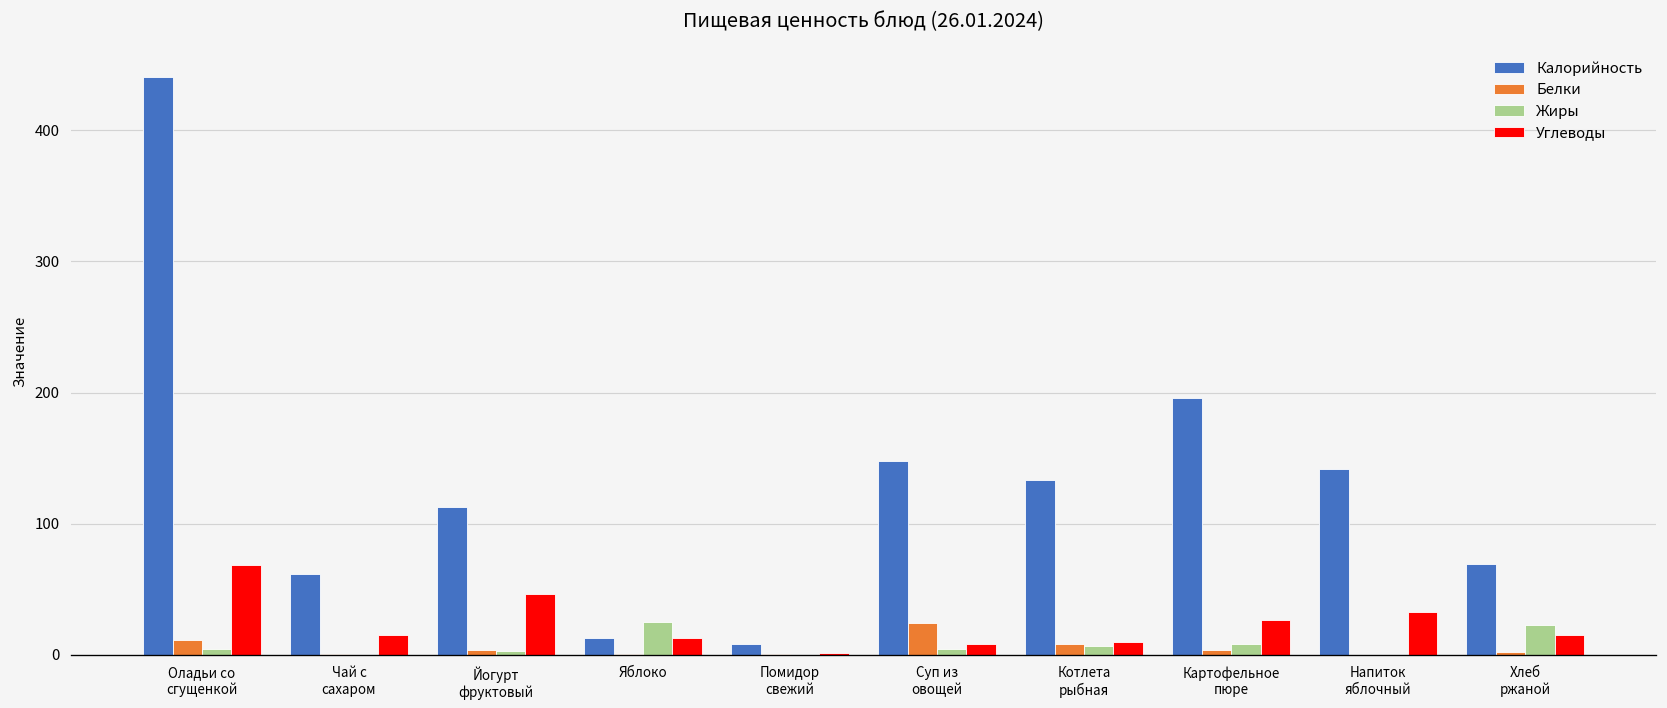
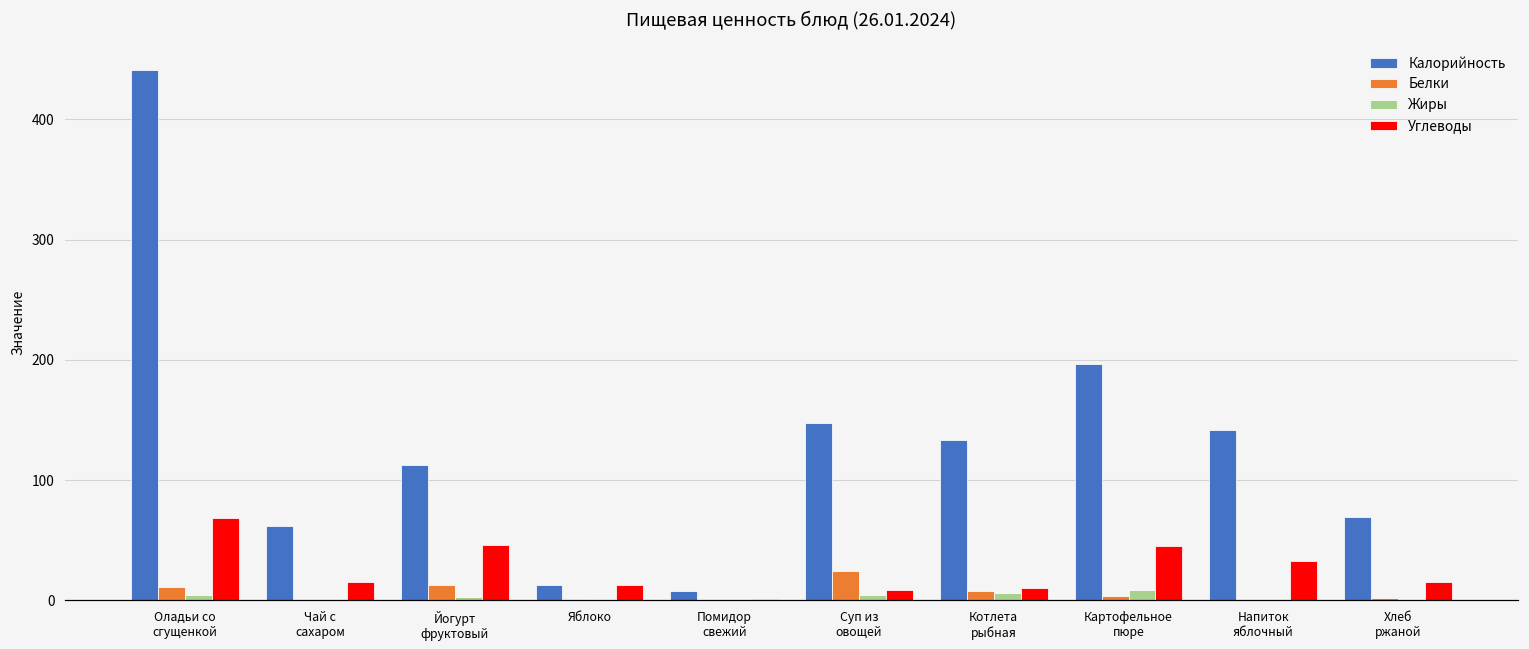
Белки, Йогурт фруктовый: 4 -> 13
Жиры, Яблоко: 25 -> 1
Углеводы, Картофельное пюре: 26 -> 45
Жиры, Хлеб ржаной: 23 -> 0
